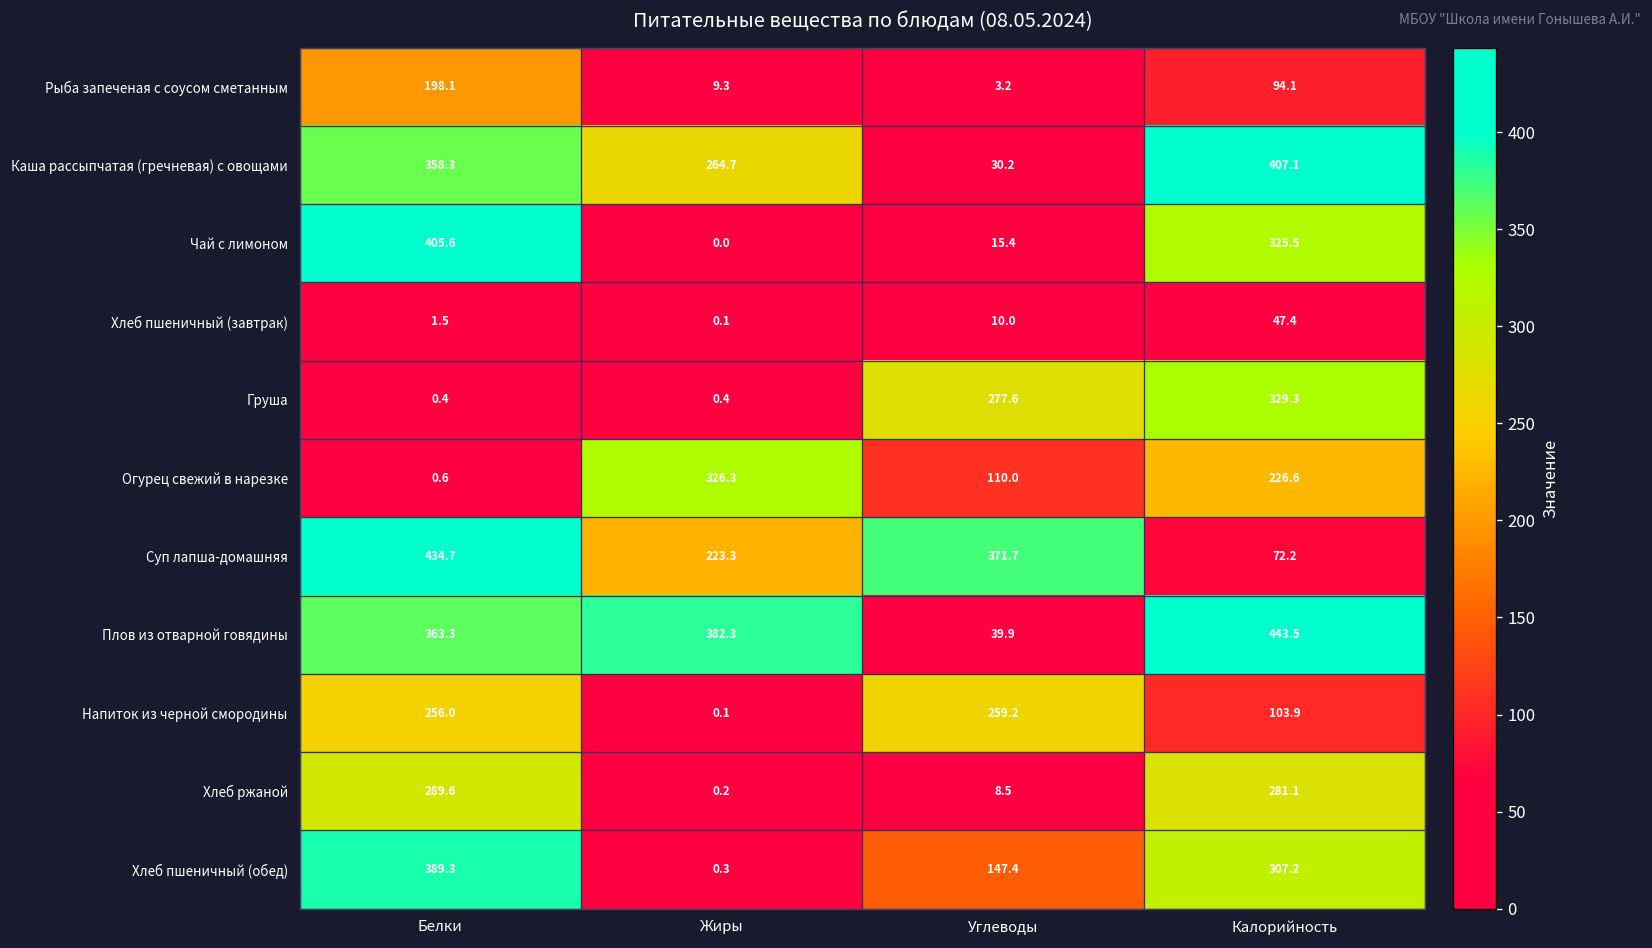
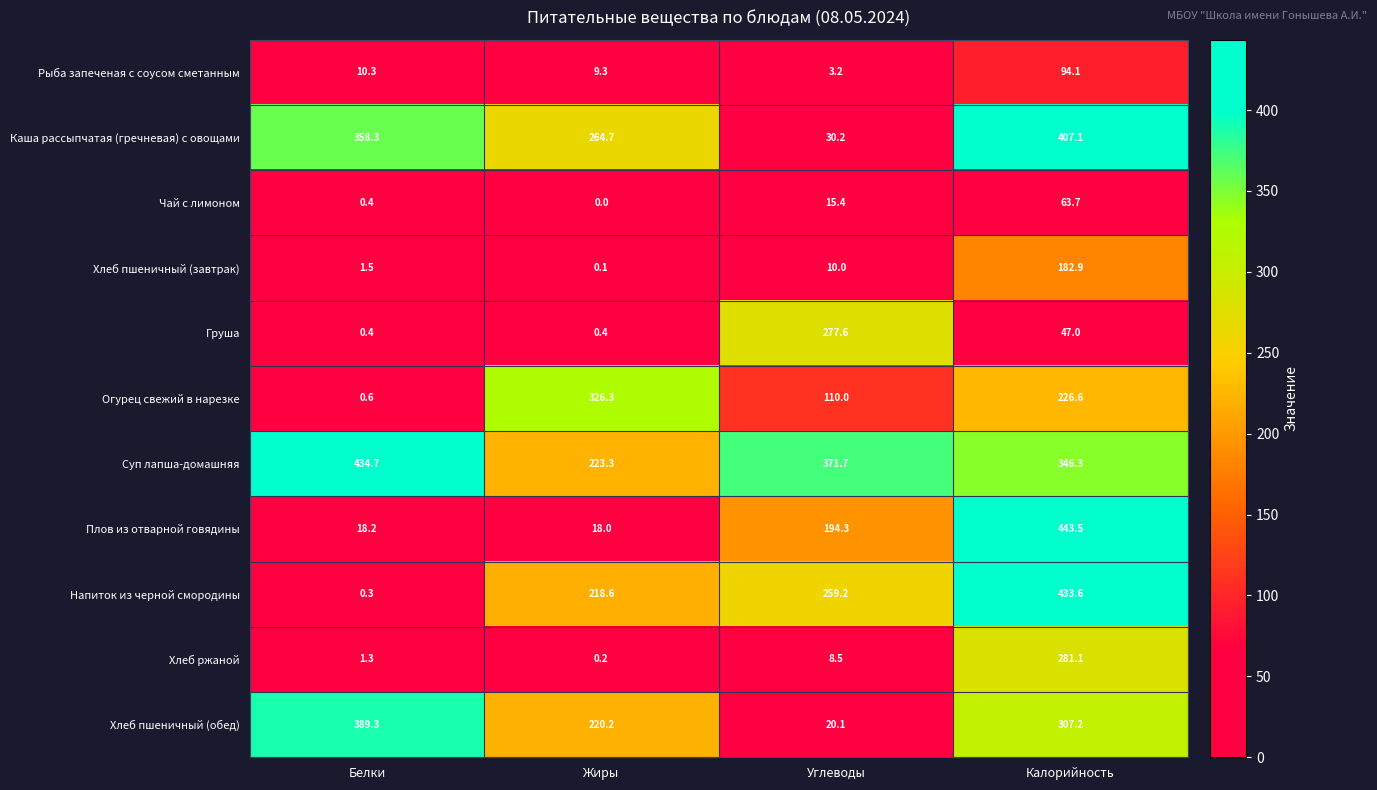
Рыба запеченая с соусом сметанным, Белки: 198.1 -> 10.3
Чай с лимоном, Белки: 405.6 -> 0.4
Чай с лимоном, Калорийность: 325.5 -> 63.7
Хлеб пшеничный (завтрак), Калорийность: 47.4 -> 182.9
Груша, Калорийность: 329.3 -> 47.0
Суп лапша-домашняя, Калорийность: 72.2 -> 346.3
Плов из отварной говядины, Белки: 363.3 -> 18.2
Плов из отварной говядины, Жиры: 382.3 -> 18.0
Плов из отварной говядины, Углеводы: 39.9 -> 194.3
Напиток из черной смородины, Белки: 256.0 -> 0.3
Напиток из черной смородины, Жиры: 0.1 -> 218.6
Напиток из черной смородины, Калорийность: 103.9 -> 433.6
Хлеб ржаной, Белки: 289.6 -> 1.3
Хлеб пшеничный (обед), Жиры: 0.3 -> 220.2
Хлеб пшеничный (обед), Углеводы: 147.4 -> 20.1
